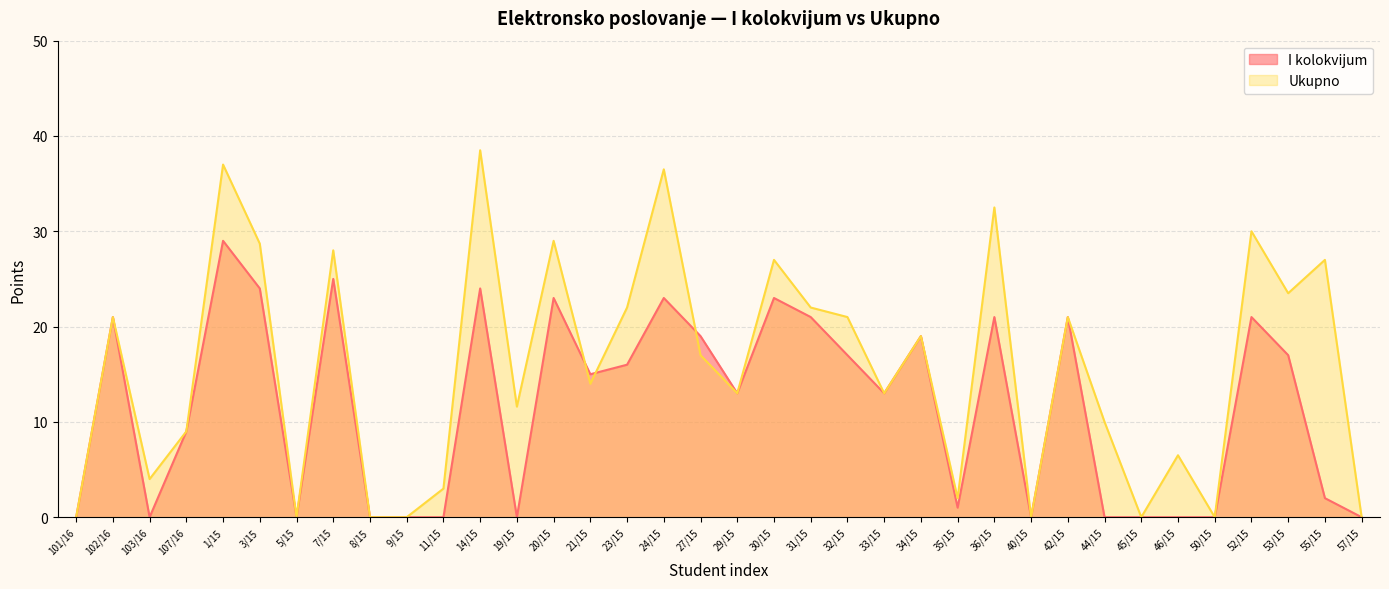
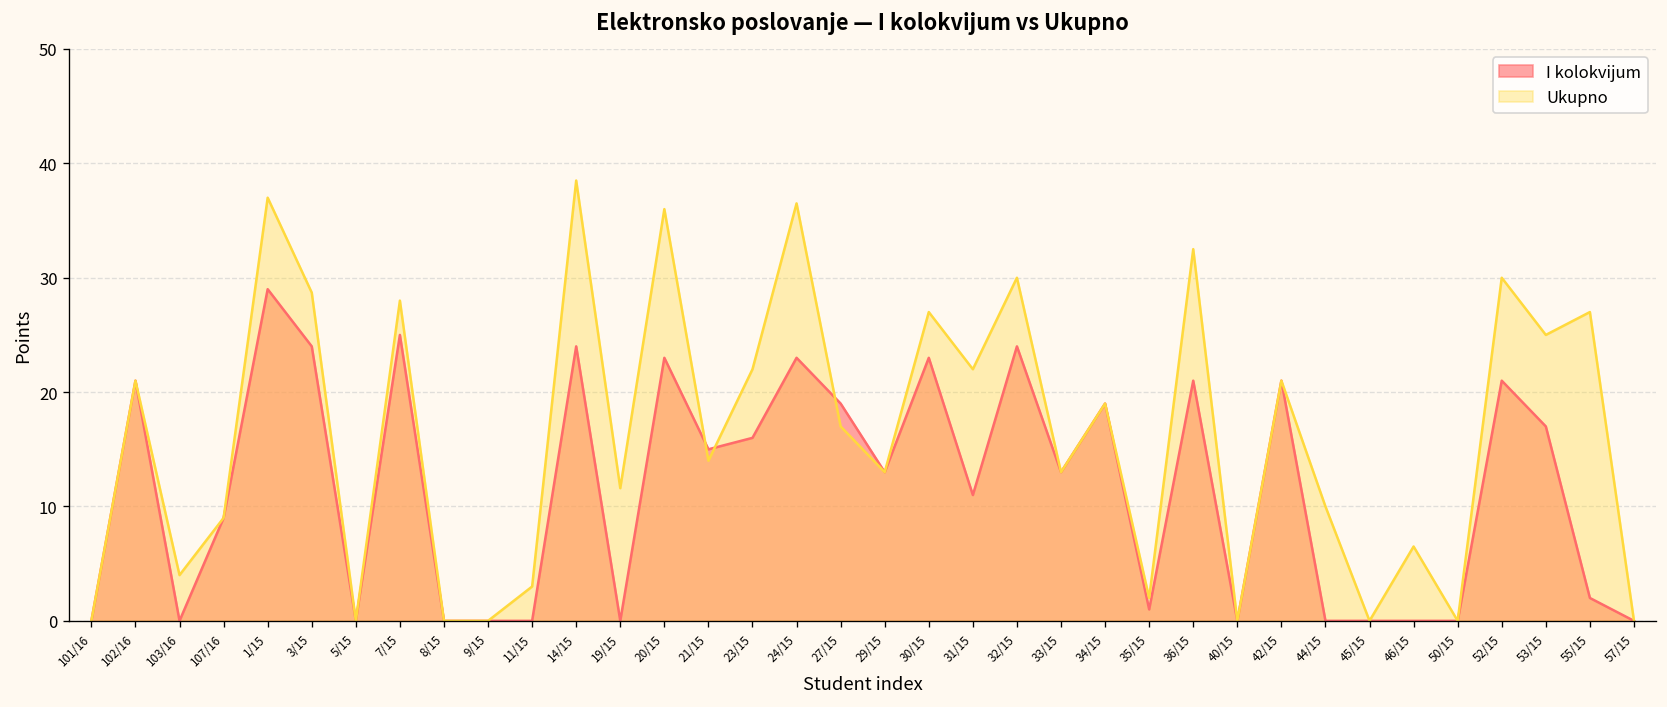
Ukupno, 20/15: 29 -> 36
I kolokvijum, 31/15: 21 -> 11
I kolokvijum, 32/15: 17 -> 24
Ukupno, 32/15: 21 -> 30
Ukupno, 53/15: 24 -> 25
